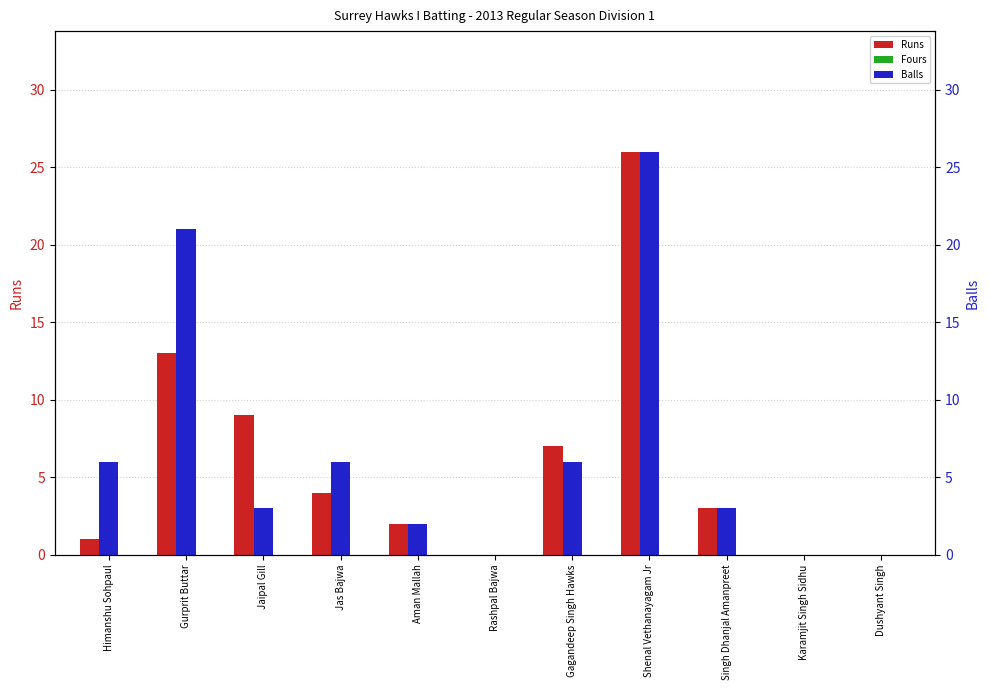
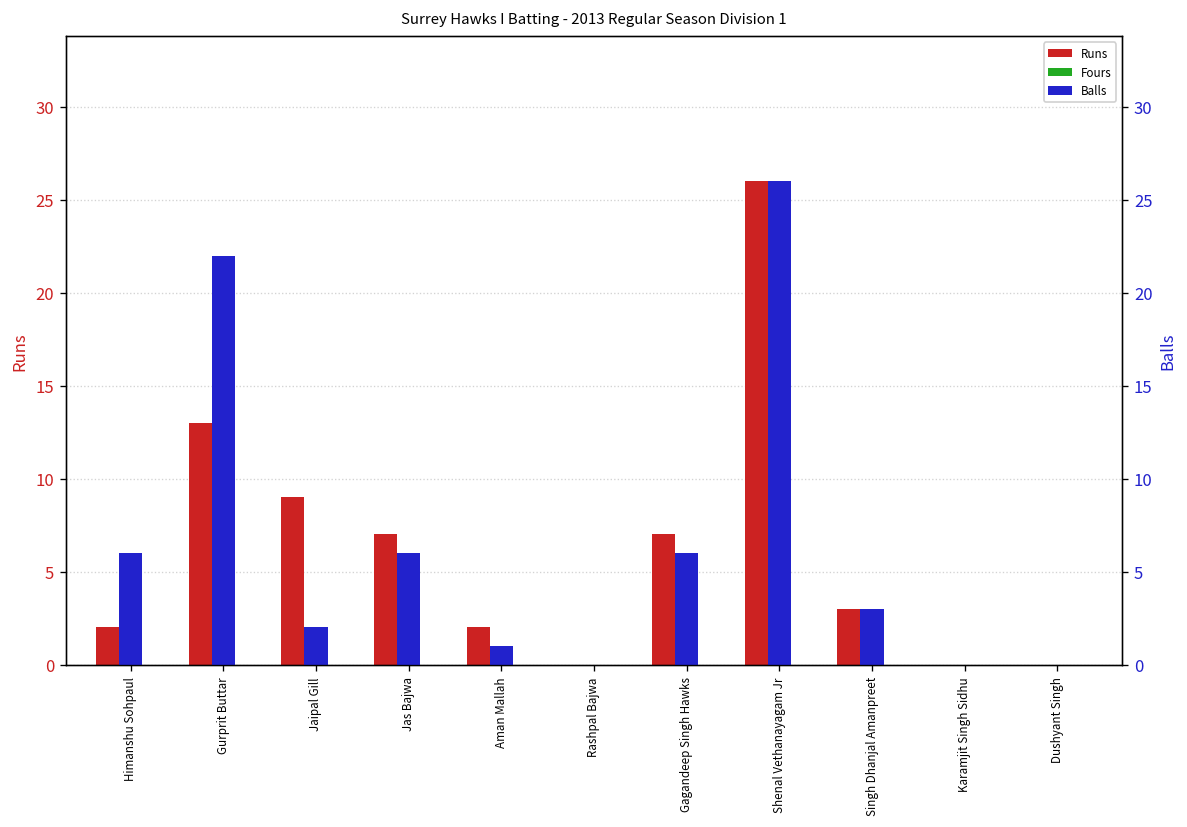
Runs, Himanshu Sohpaul: 1 -> 2
Runs, Jas Bajwa: 4 -> 7
Balls, Gurprit Buttar: 21 -> 22
Balls, Jaipal Gill: 3 -> 2
Balls, Aman Mallah: 2 -> 1
